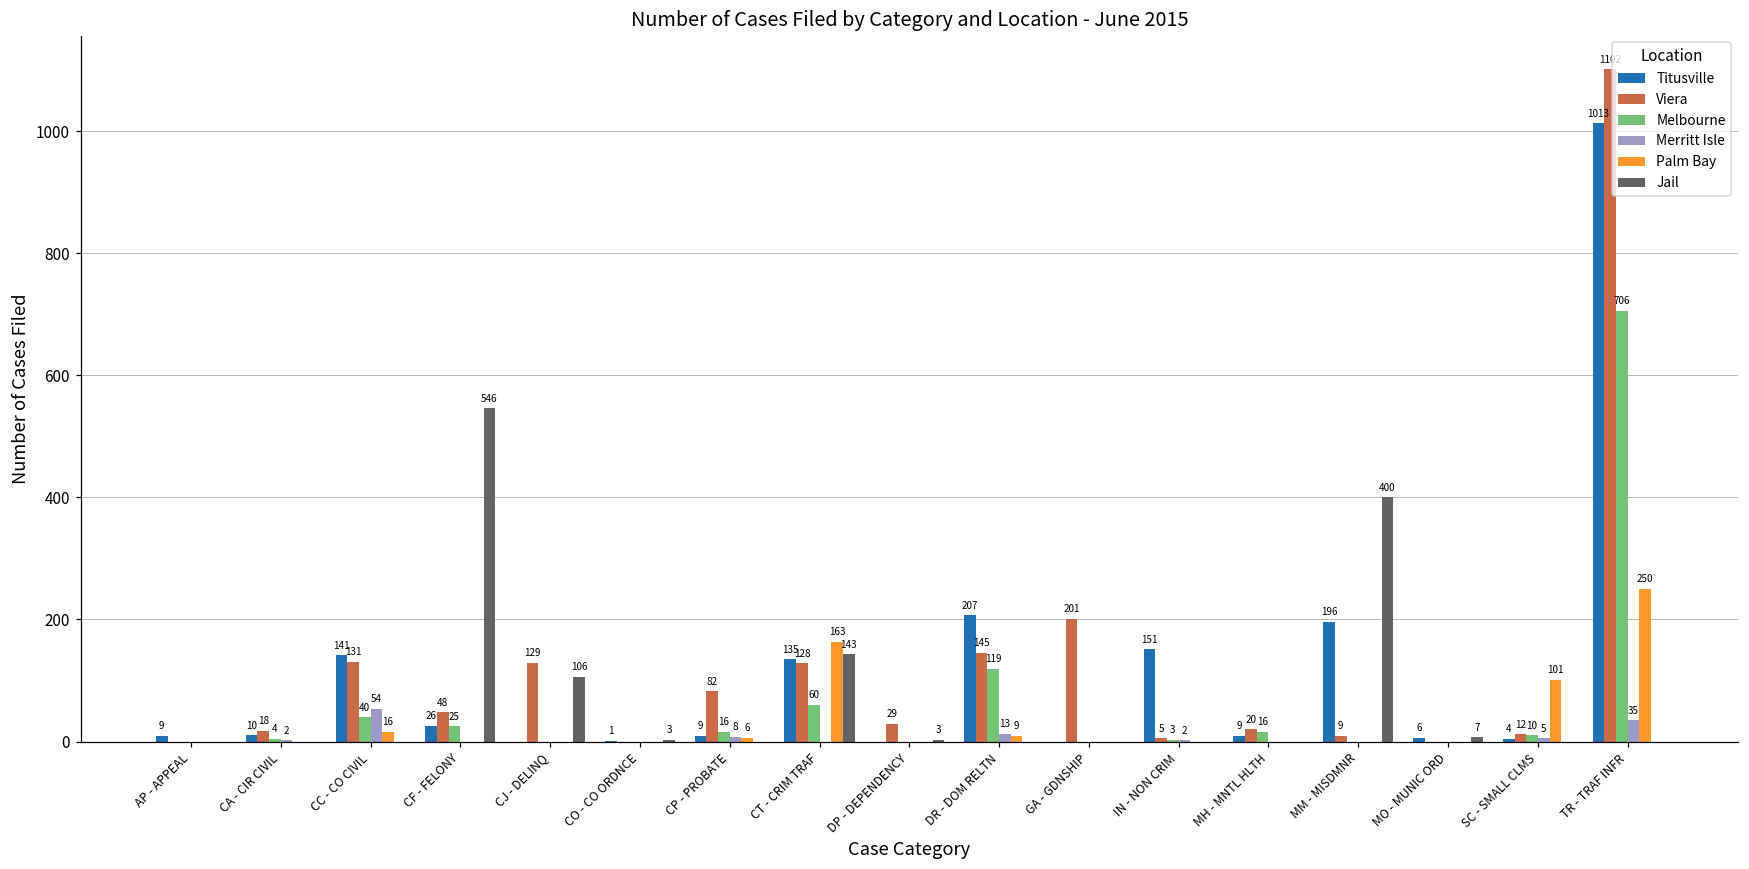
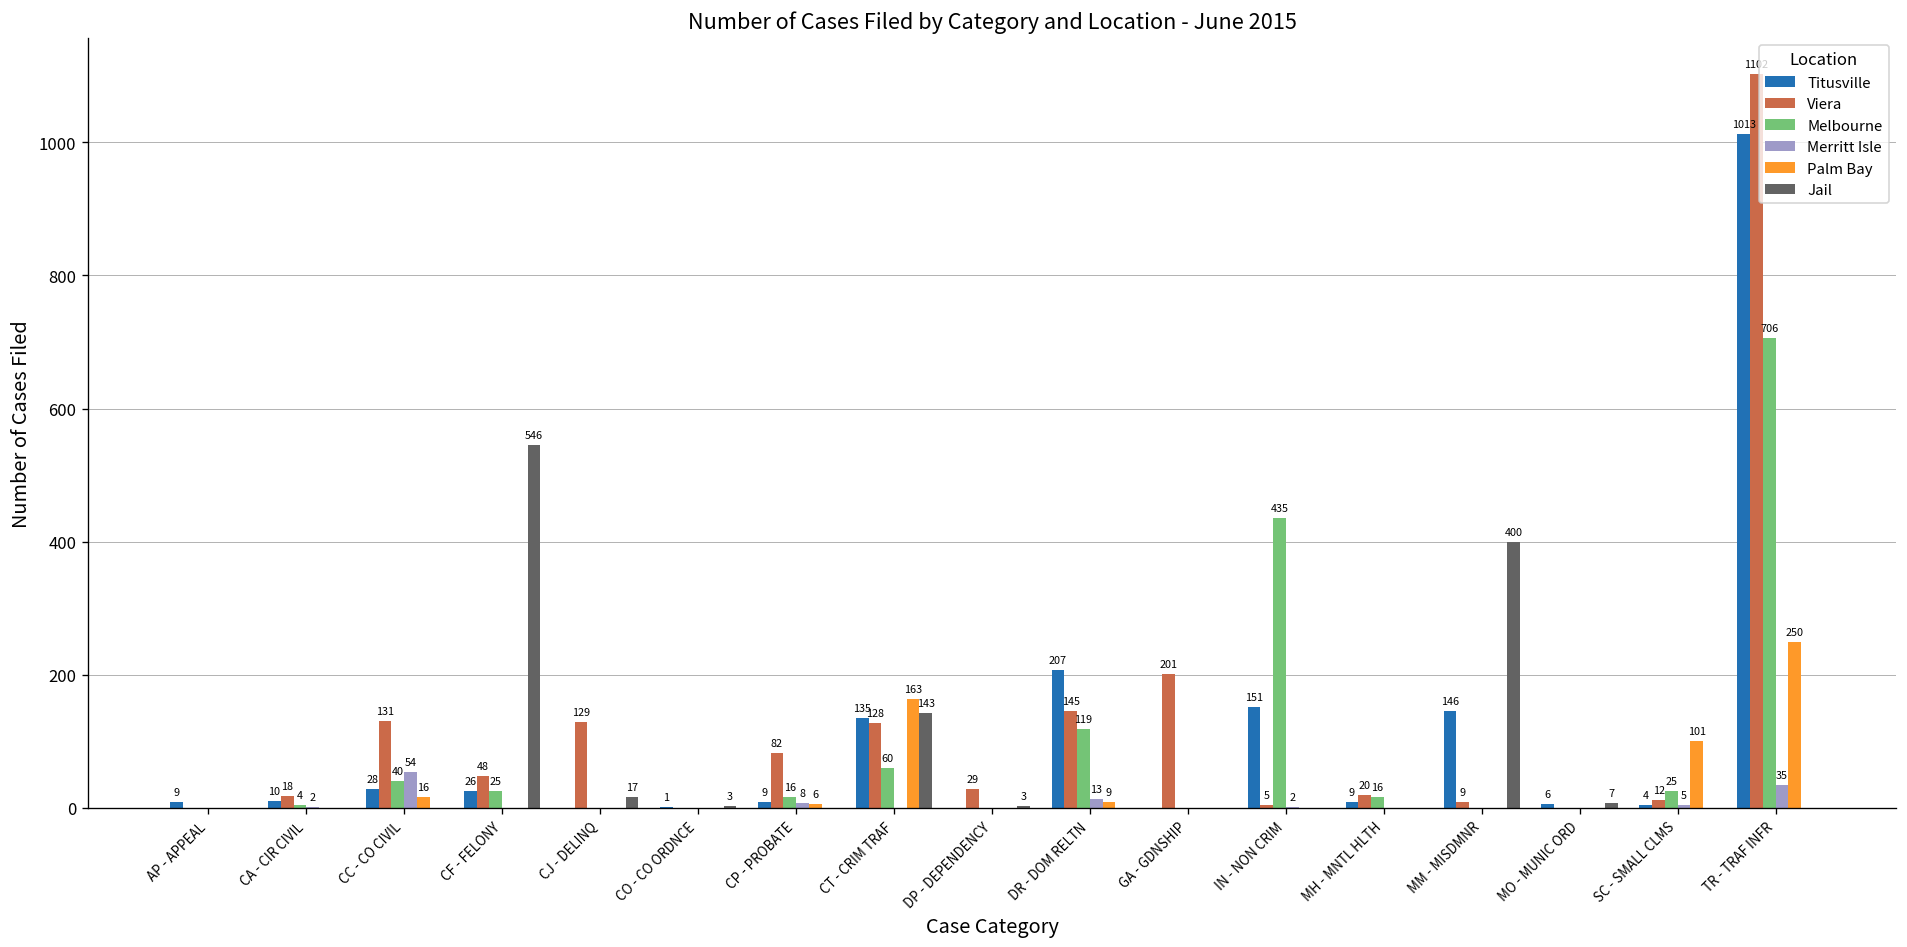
Titusville, CC - CO CIVIL: 141 -> 28
Jail, CJ - DELINQ: 106 -> 17
Melbourne, IN - NON CRIM: 3 -> 435
Titusville, MM - MISDMNR: 196 -> 146
Melbourne, SC - SMALL CLMS: 10 -> 25
